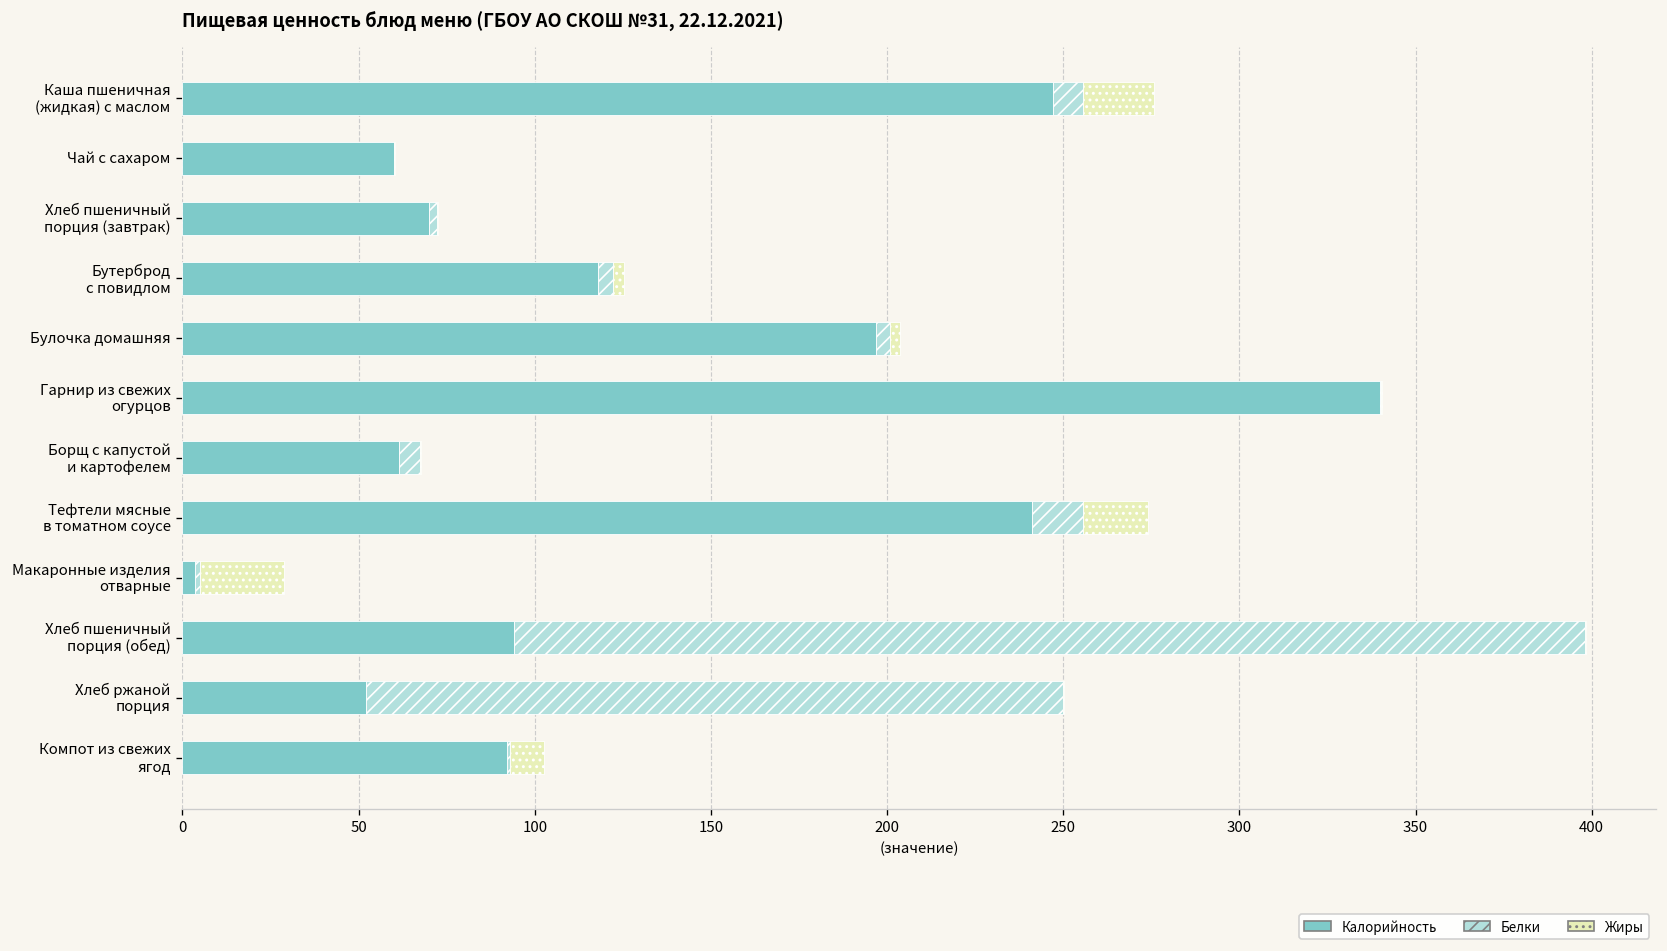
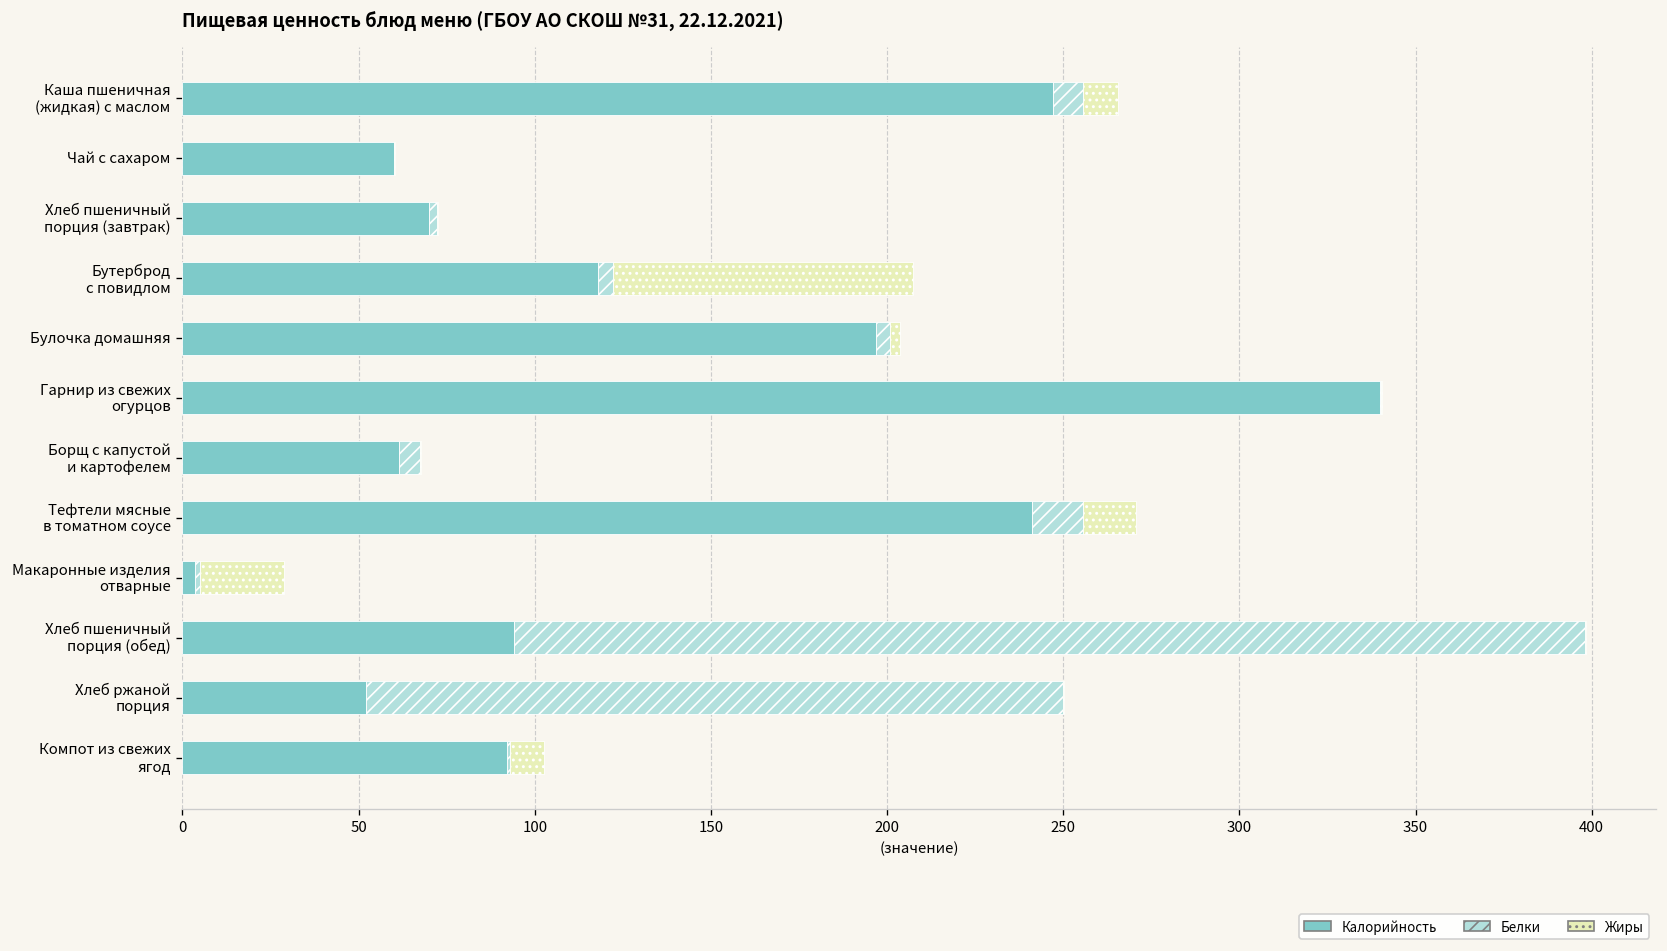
Жиры, Каша пшеничная (жидкая) с маслом: 20 -> 10
Жиры, Бутерброд с повидлом: 3 -> 85
Жиры, Тефтели мясные в томатном соусе: 19 -> 15
